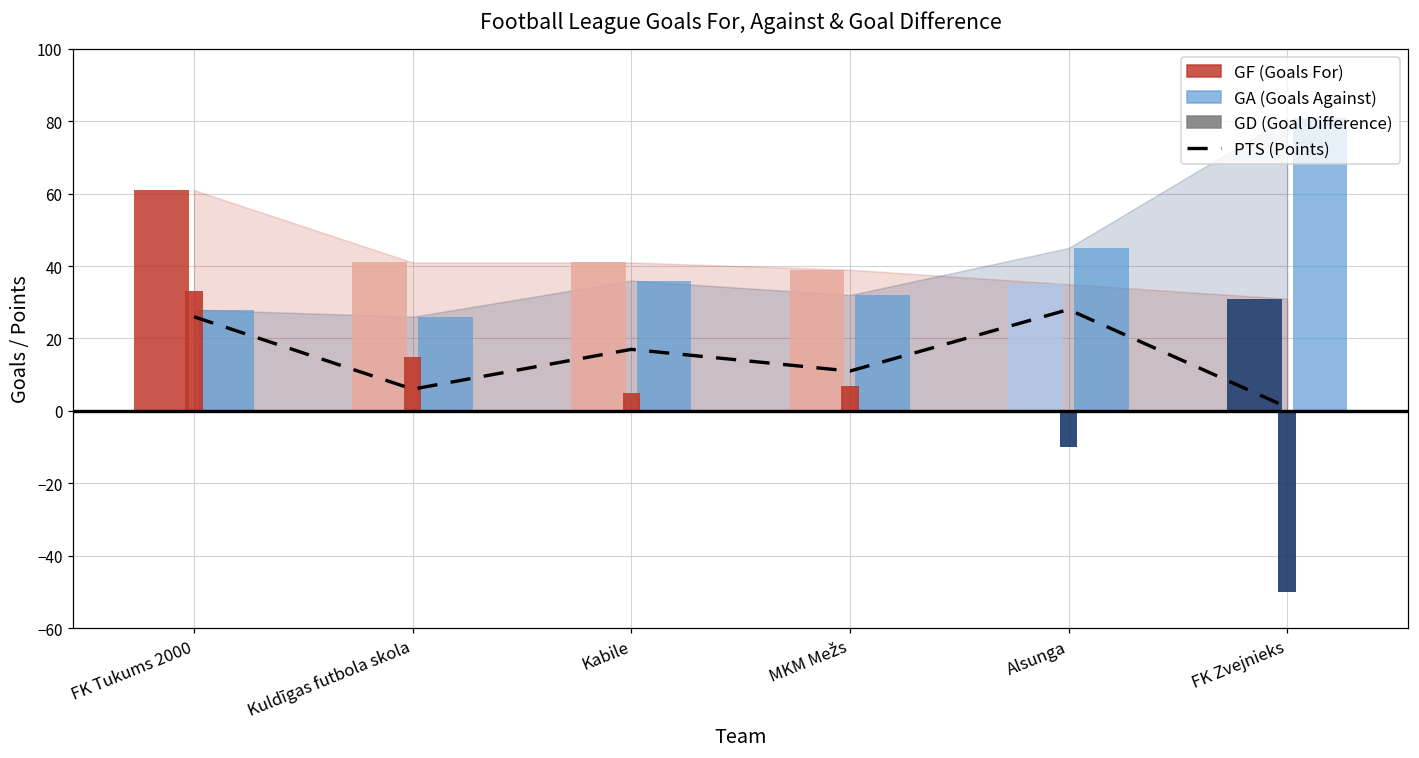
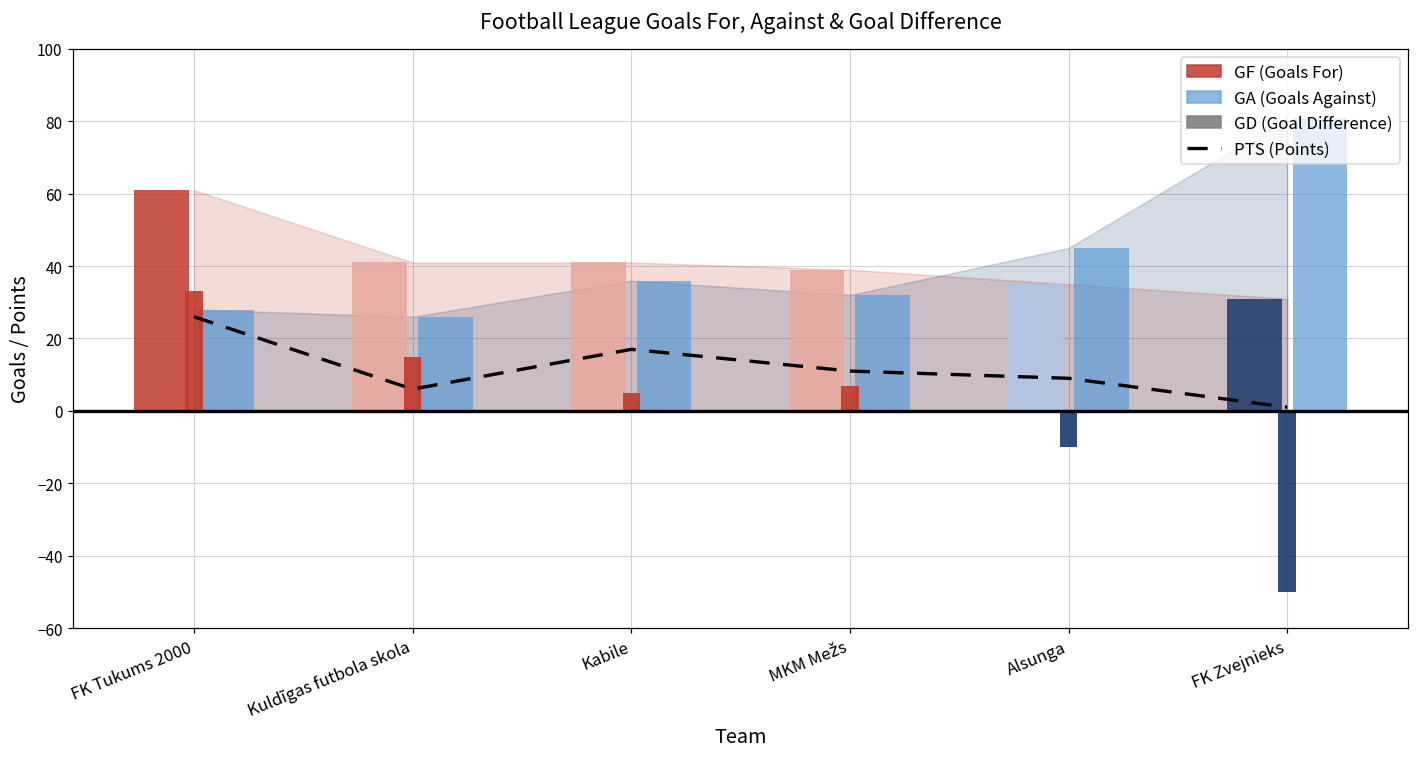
PTS (Points), Alsunga: 28 -> 9
